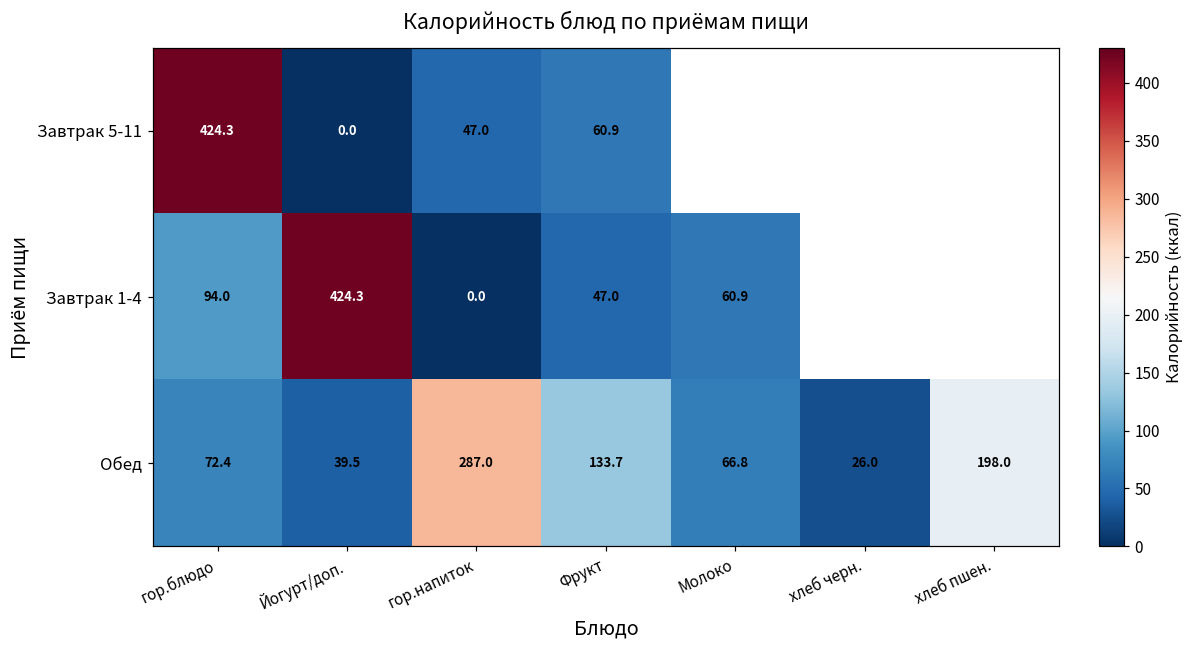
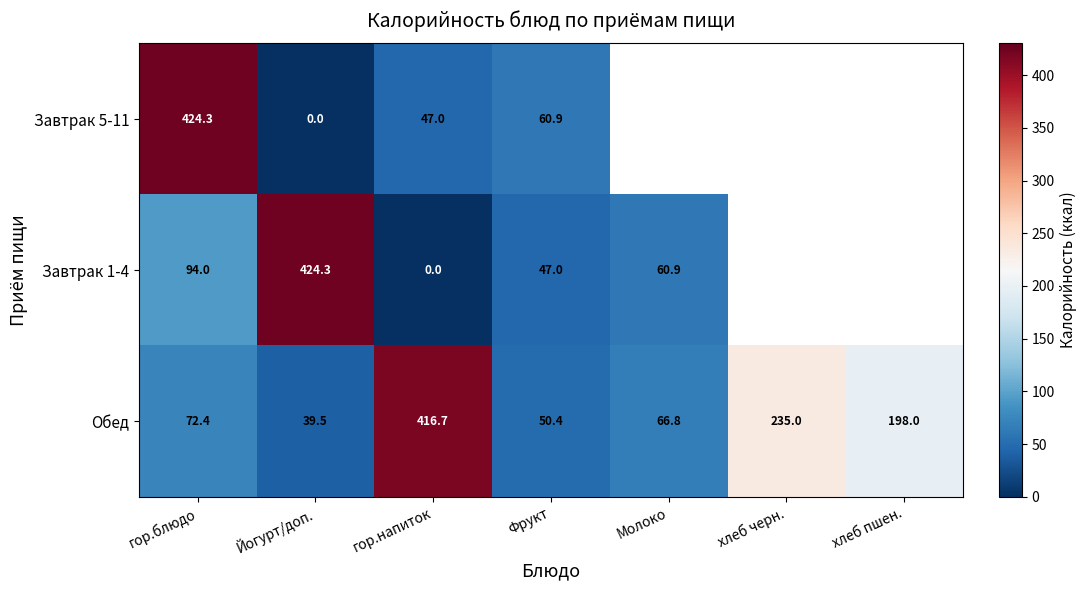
Обед, гор.напиток: 287.0 -> 416.7
Обед, Фрукт: 133.7 -> 50.4
Обед, хлеб черн.: 26.0 -> 235.0
